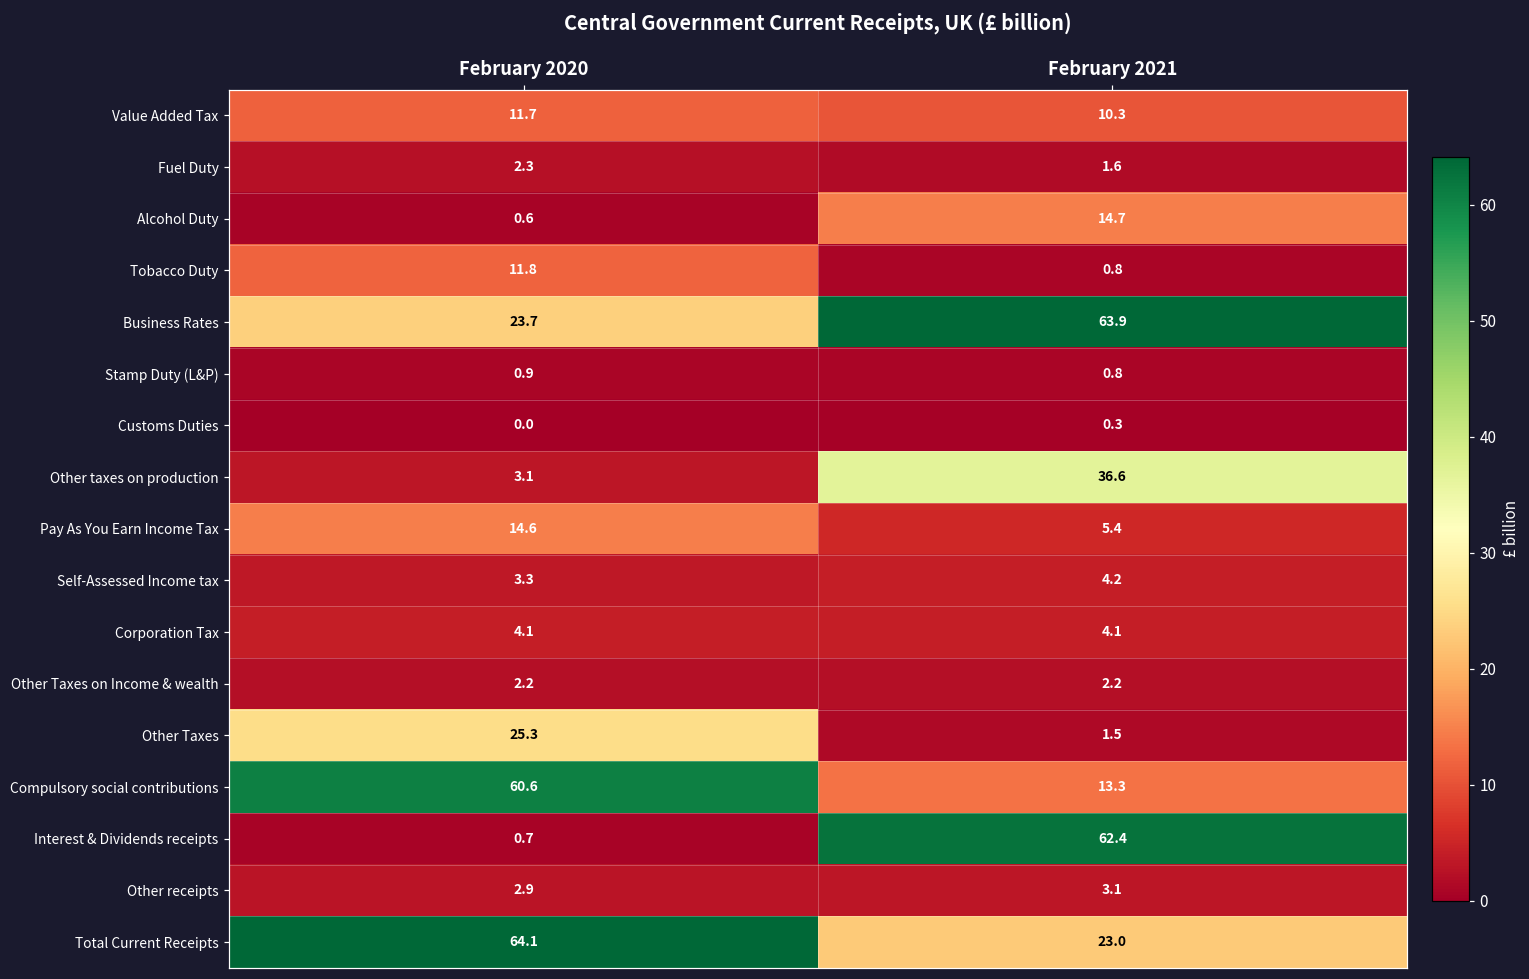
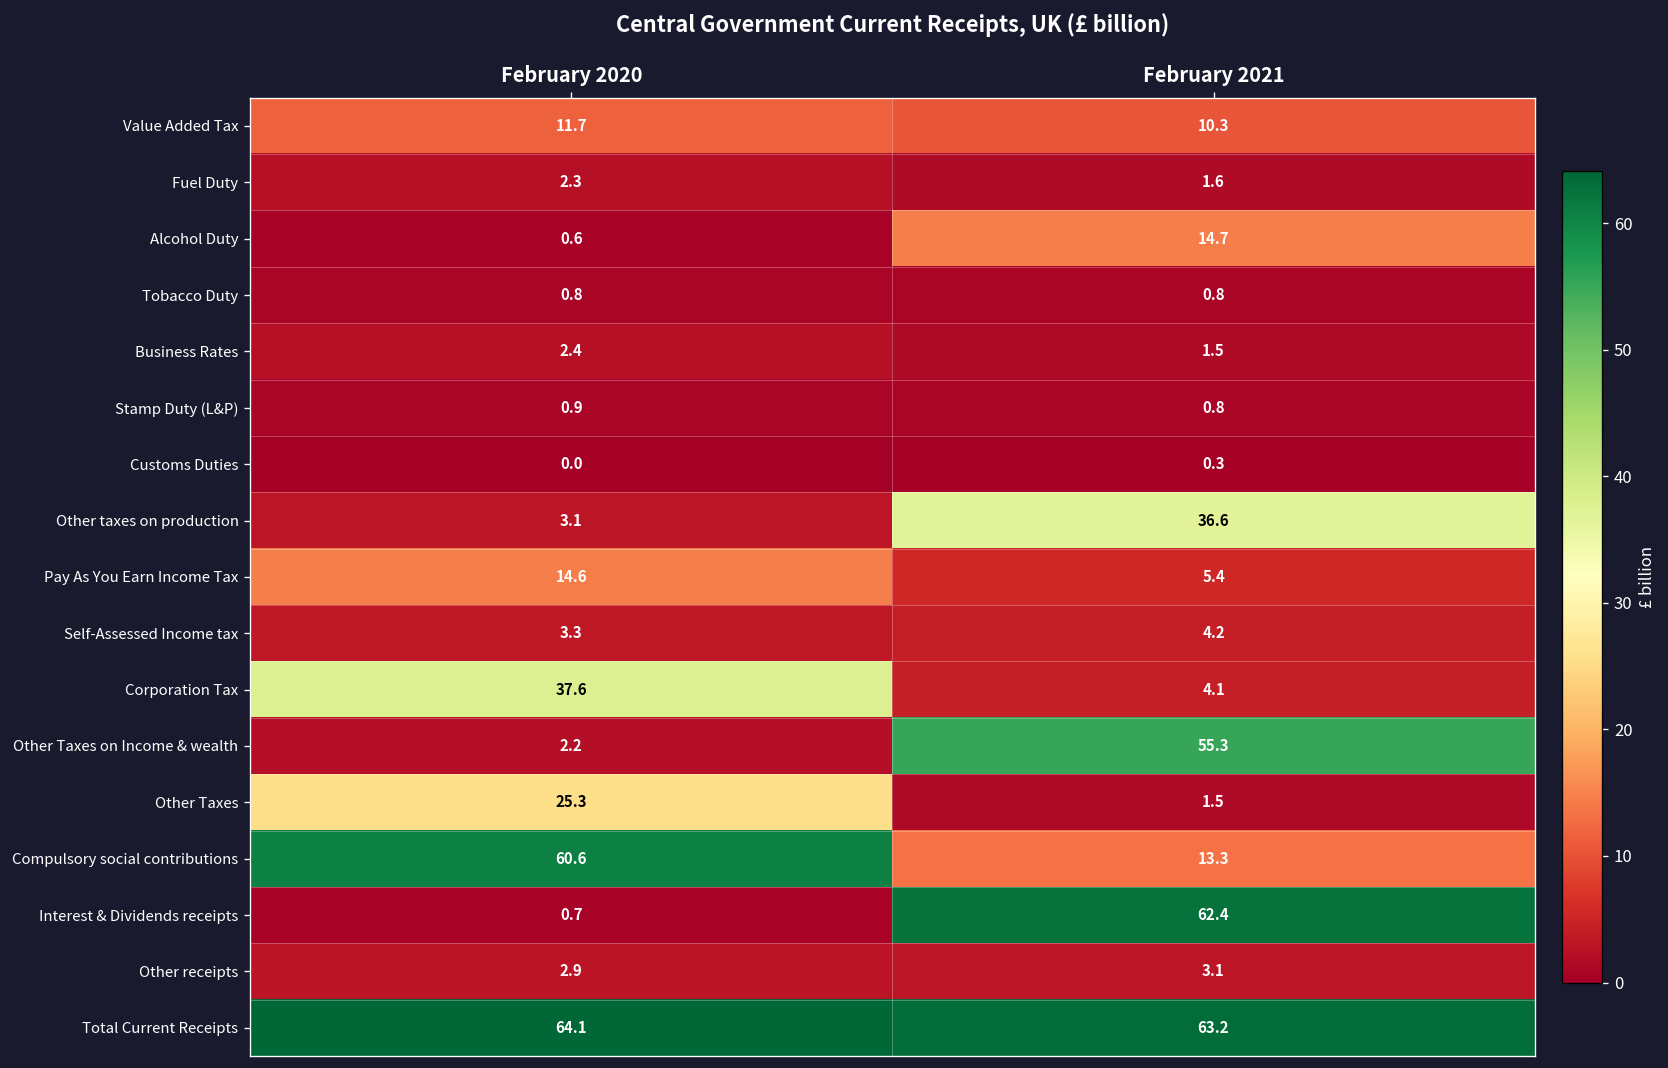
Tobacco Duty, February 2020: 11.8 -> 0.8
Business Rates, February 2020: 23.7 -> 2.4
Business Rates, February 2021: 63.9 -> 1.5
Corporation Tax, February 2020: 4.1 -> 37.6
Other Taxes on Income & wealth, February 2021: 2.2 -> 55.3
Total Current Receipts, February 2021: 23.0 -> 63.2
